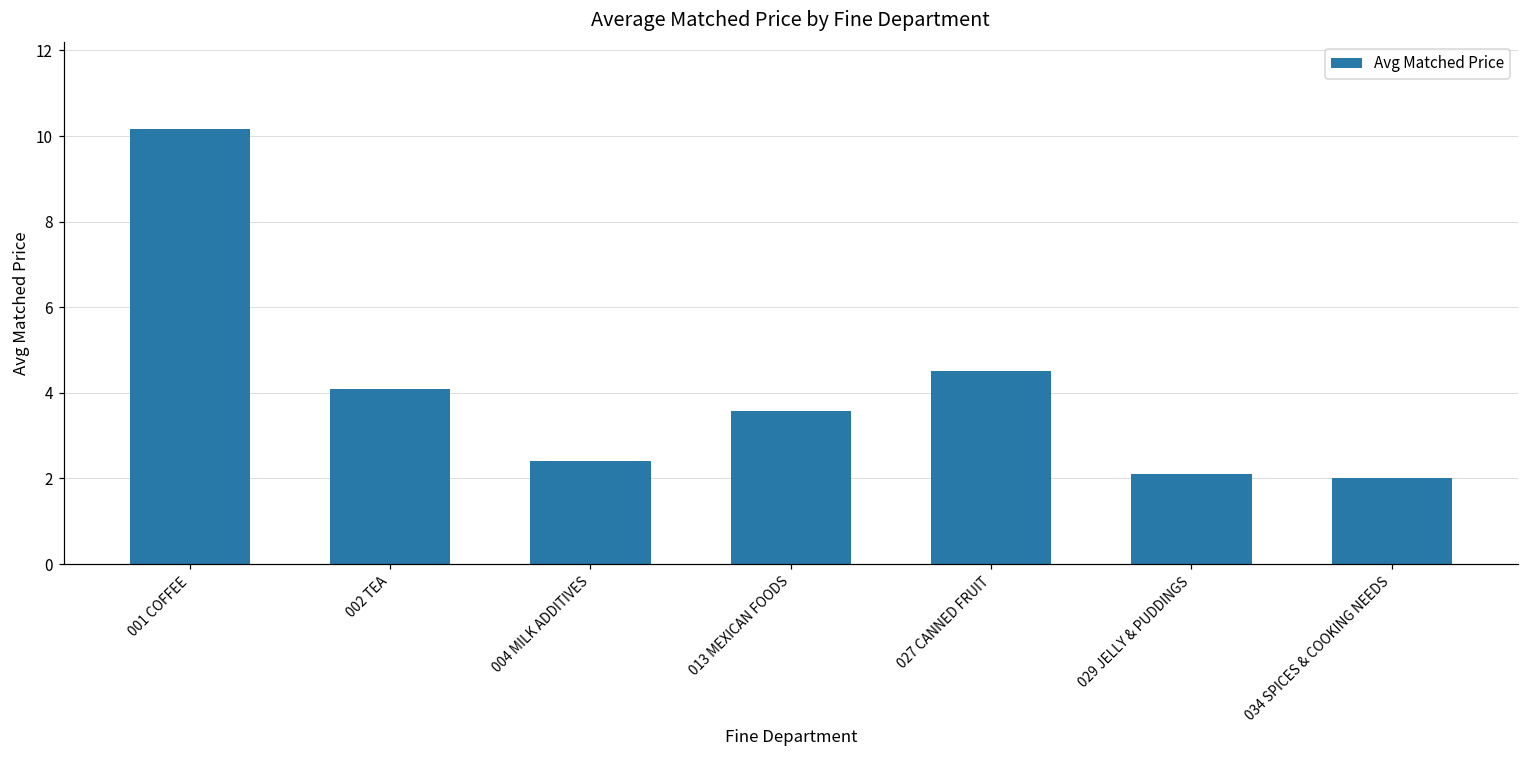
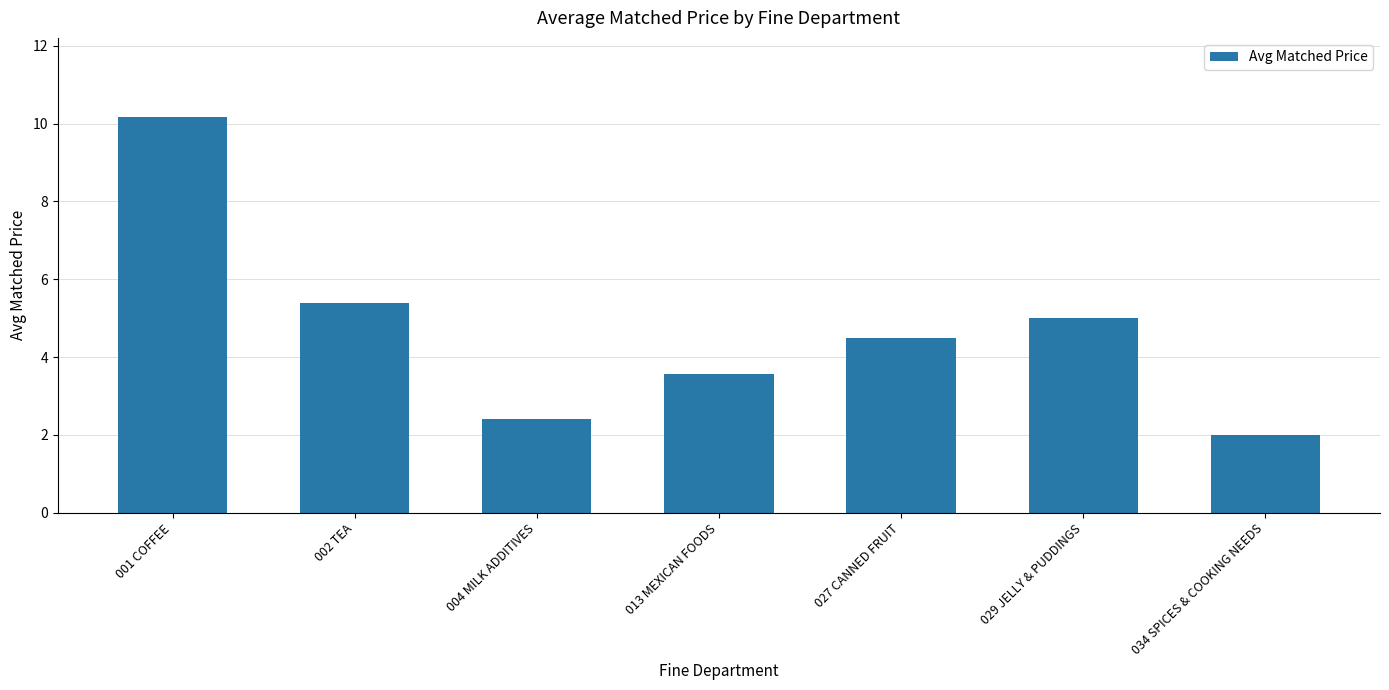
002 TEA: 4.1 -> 5.4
029 JELLY & PUDDINGS: 2.1 -> 5.0
